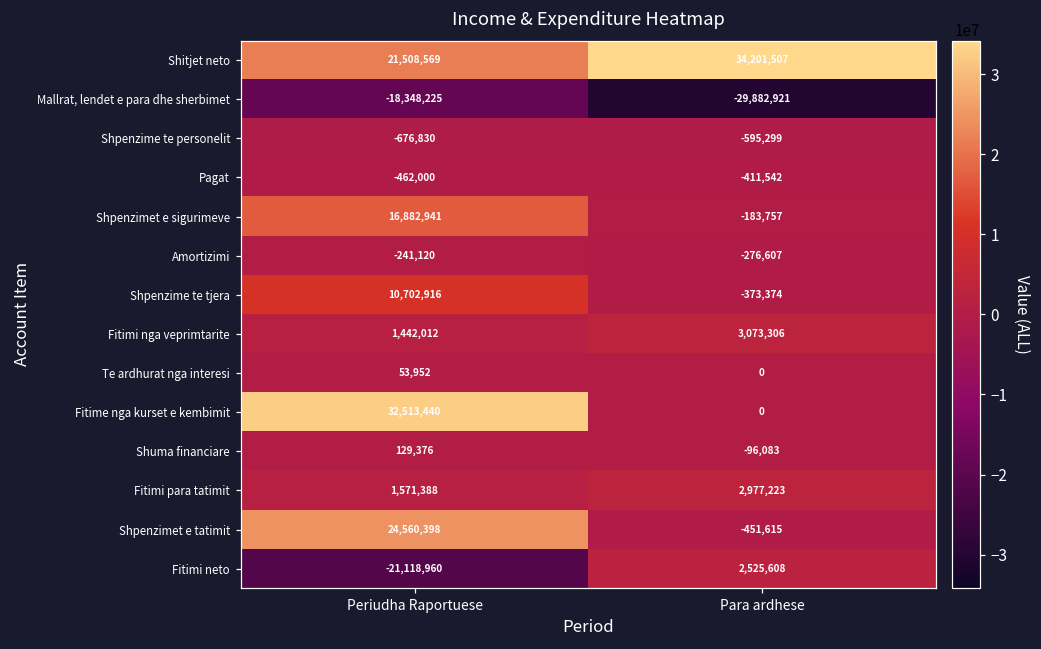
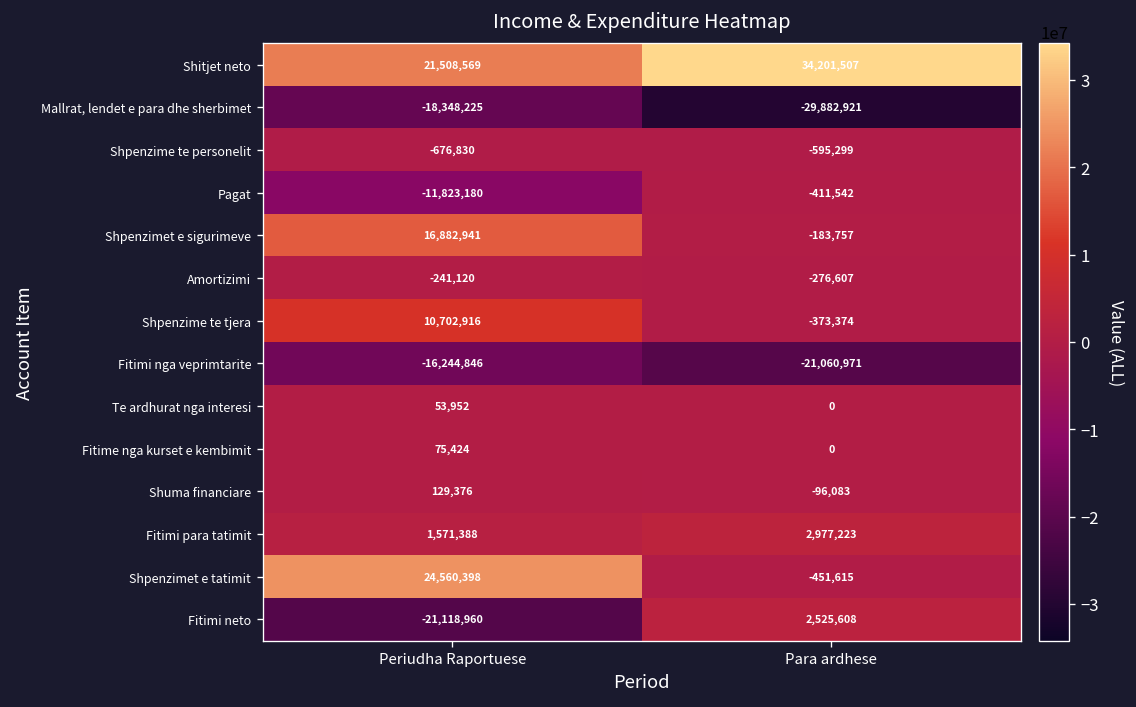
Pagat, Periudha Raportuese: -462,000 -> -11,823,180
Fitimi nga veprimtarite, Periudha Raportuese: 1,442,012 -> -16,244,846
Fitimi nga veprimtarite, Para ardhese: 3,073,306 -> -21,060,971
Fitime nga kurset e kembimit, Periudha Raportuese: 32,513,440 -> 75,424
